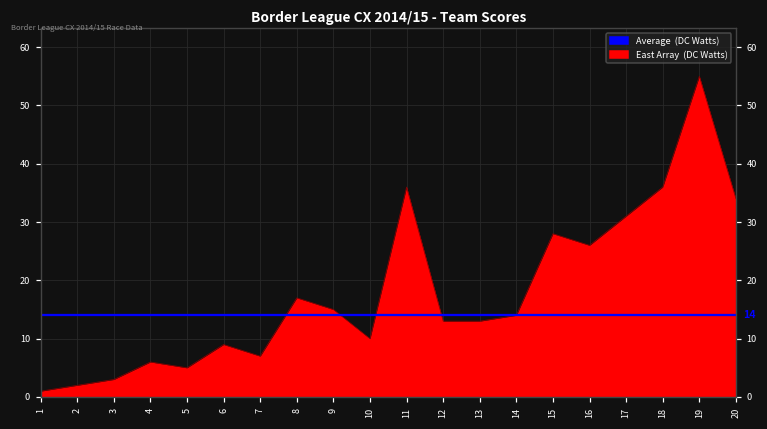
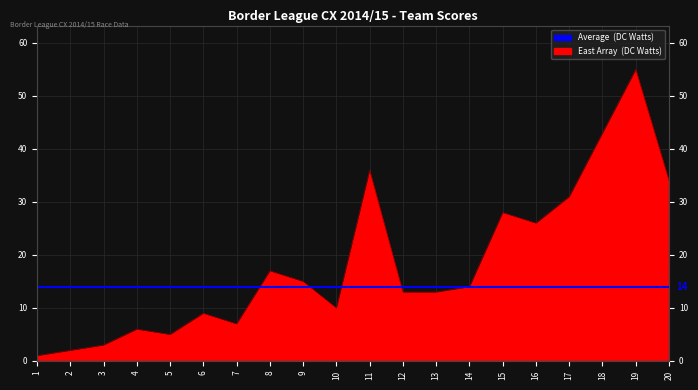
18: 36 -> 43
